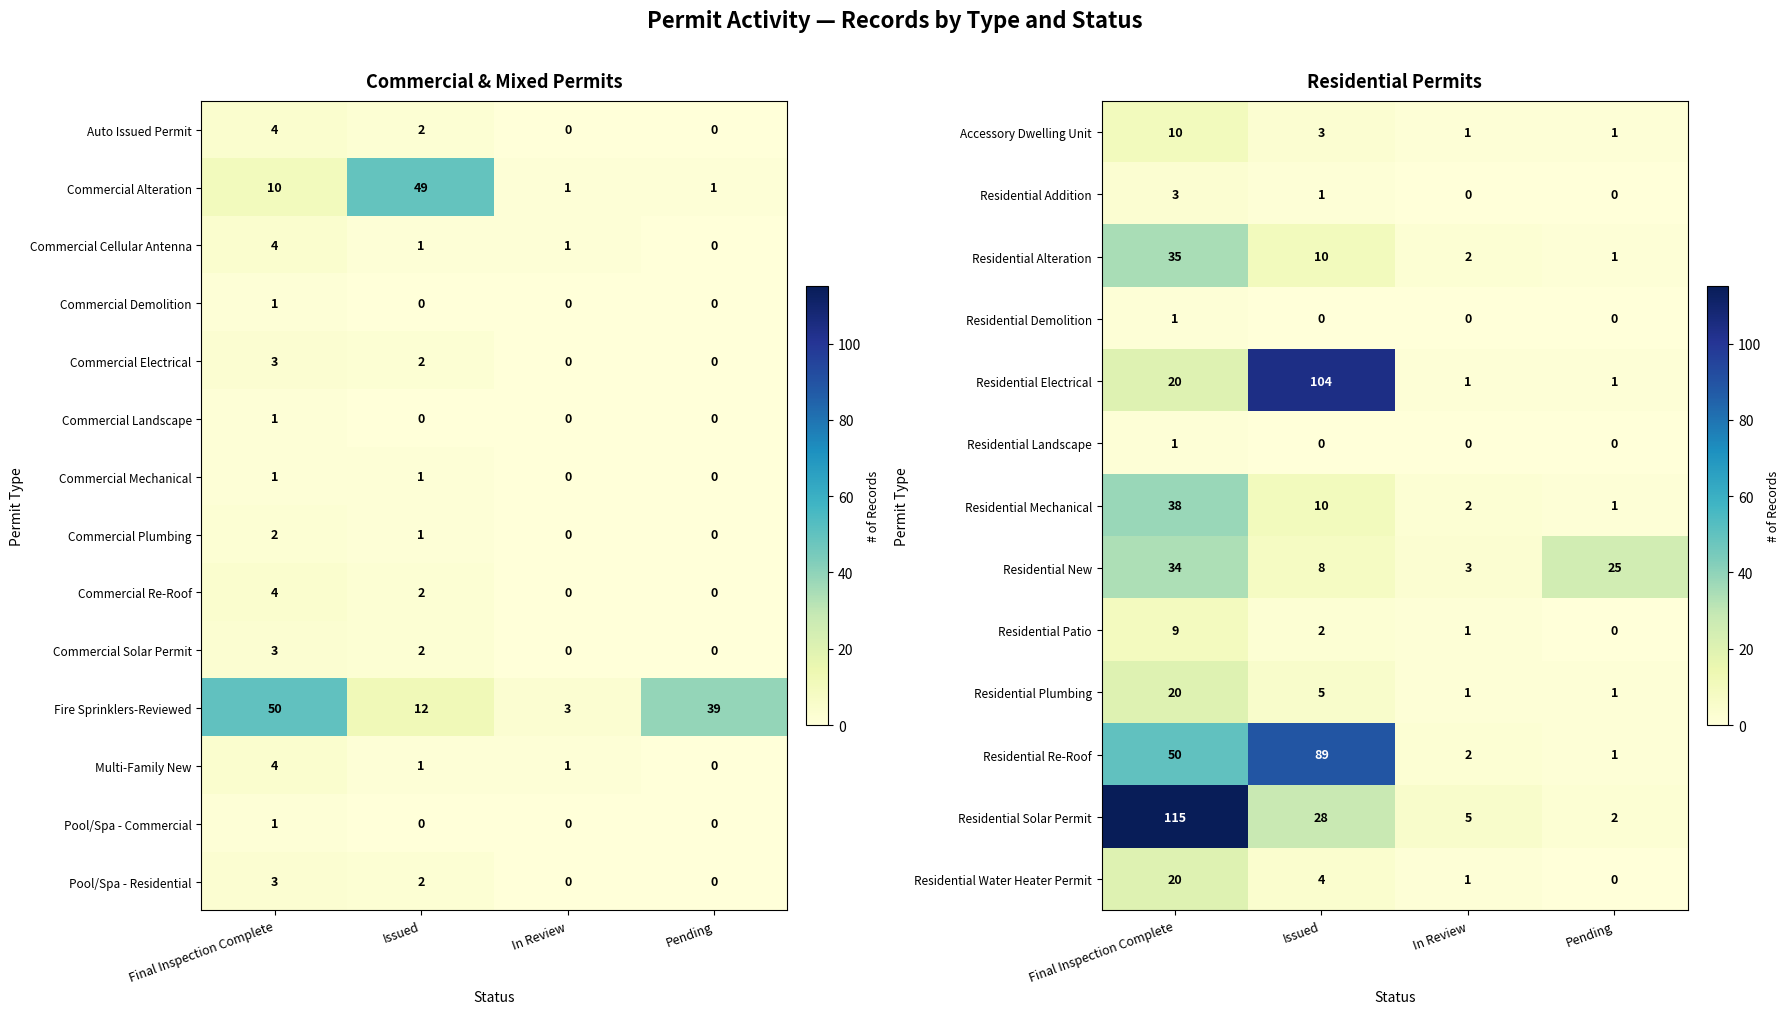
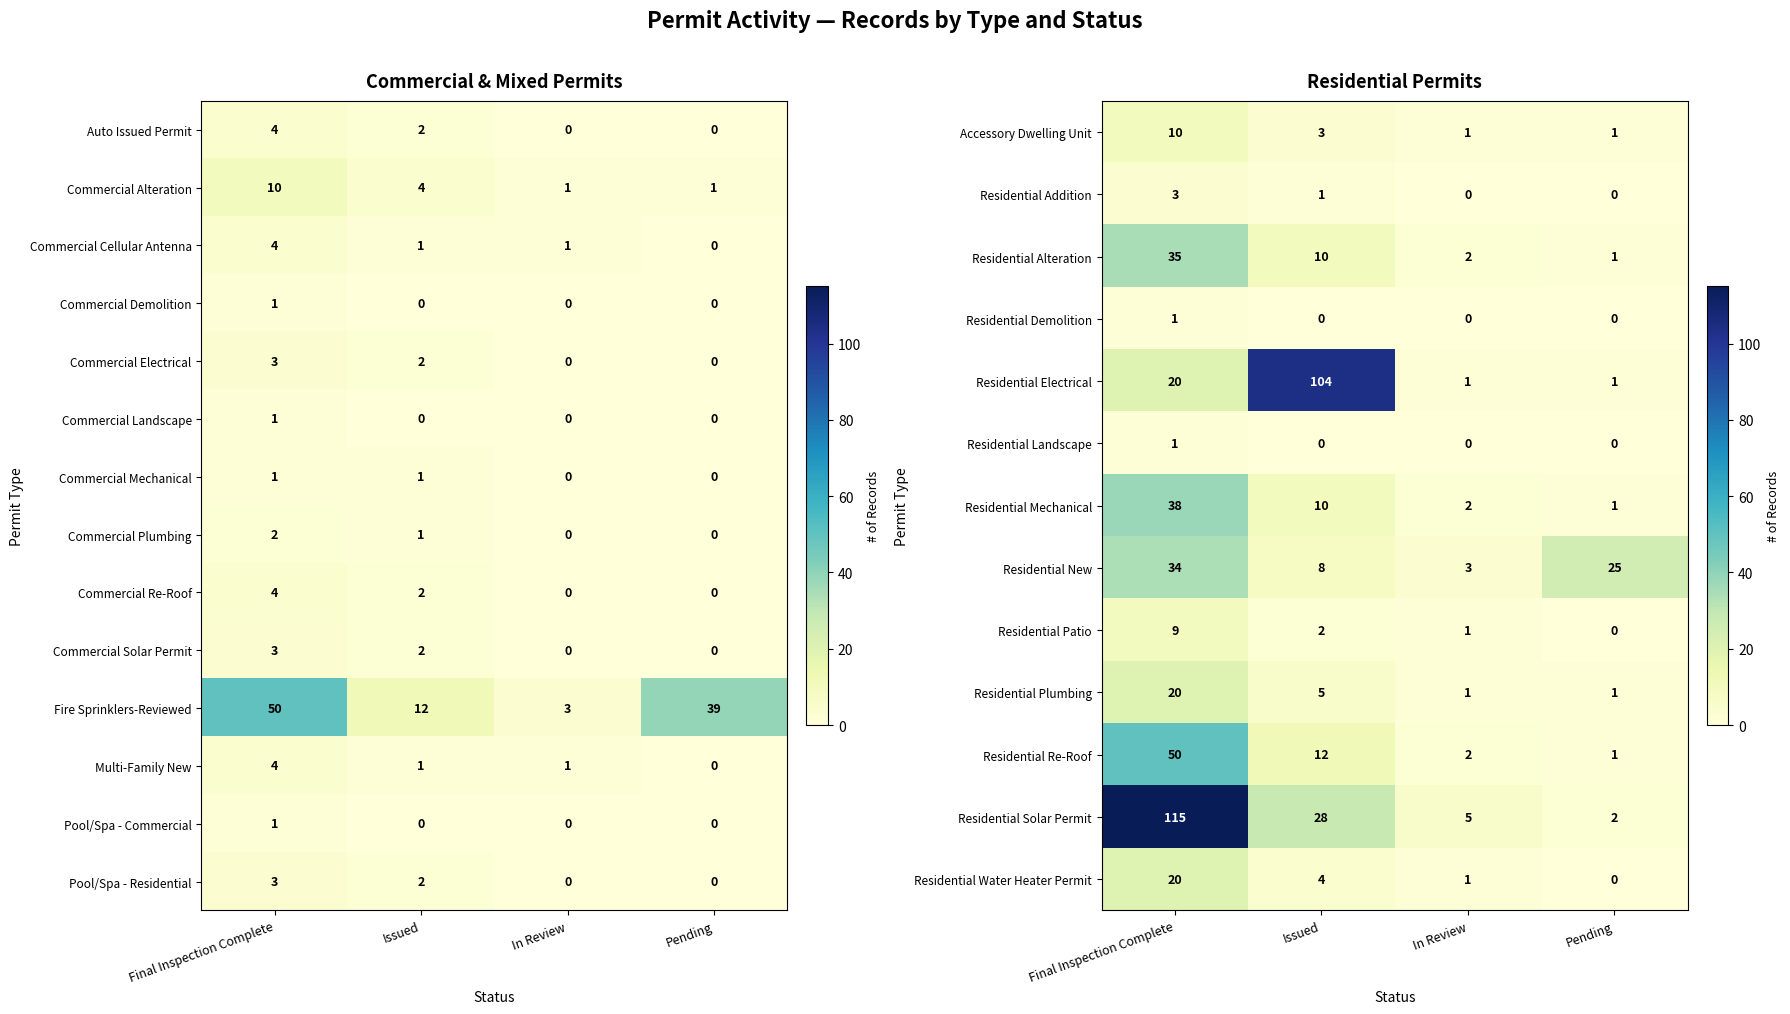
Commercial & Mixed Permits, Commercial Alteration, Issued: 49 -> 4
Residential Permits, Residential Re-Roof, Issued: 89 -> 12
